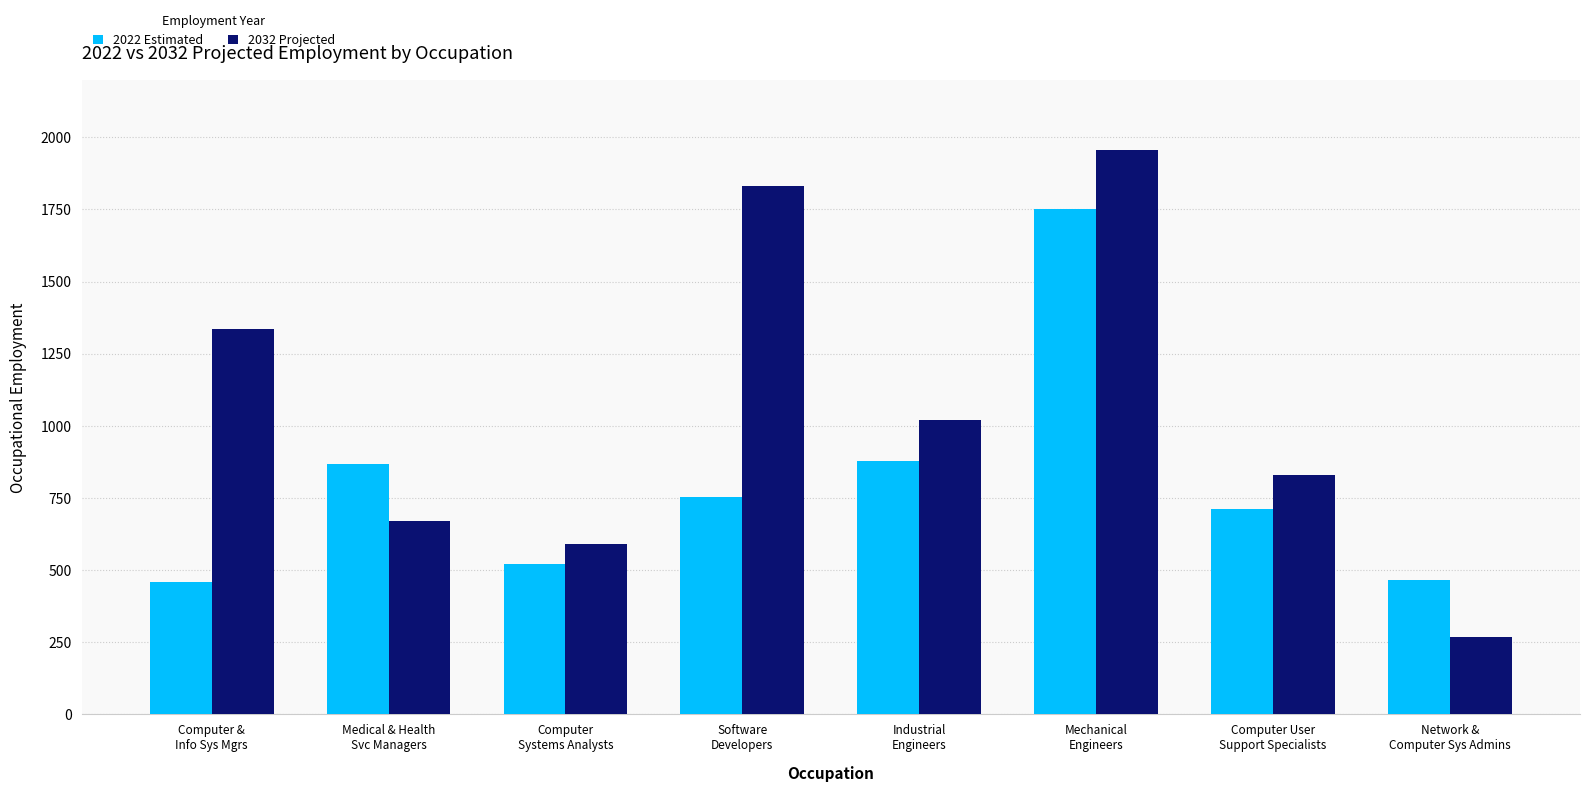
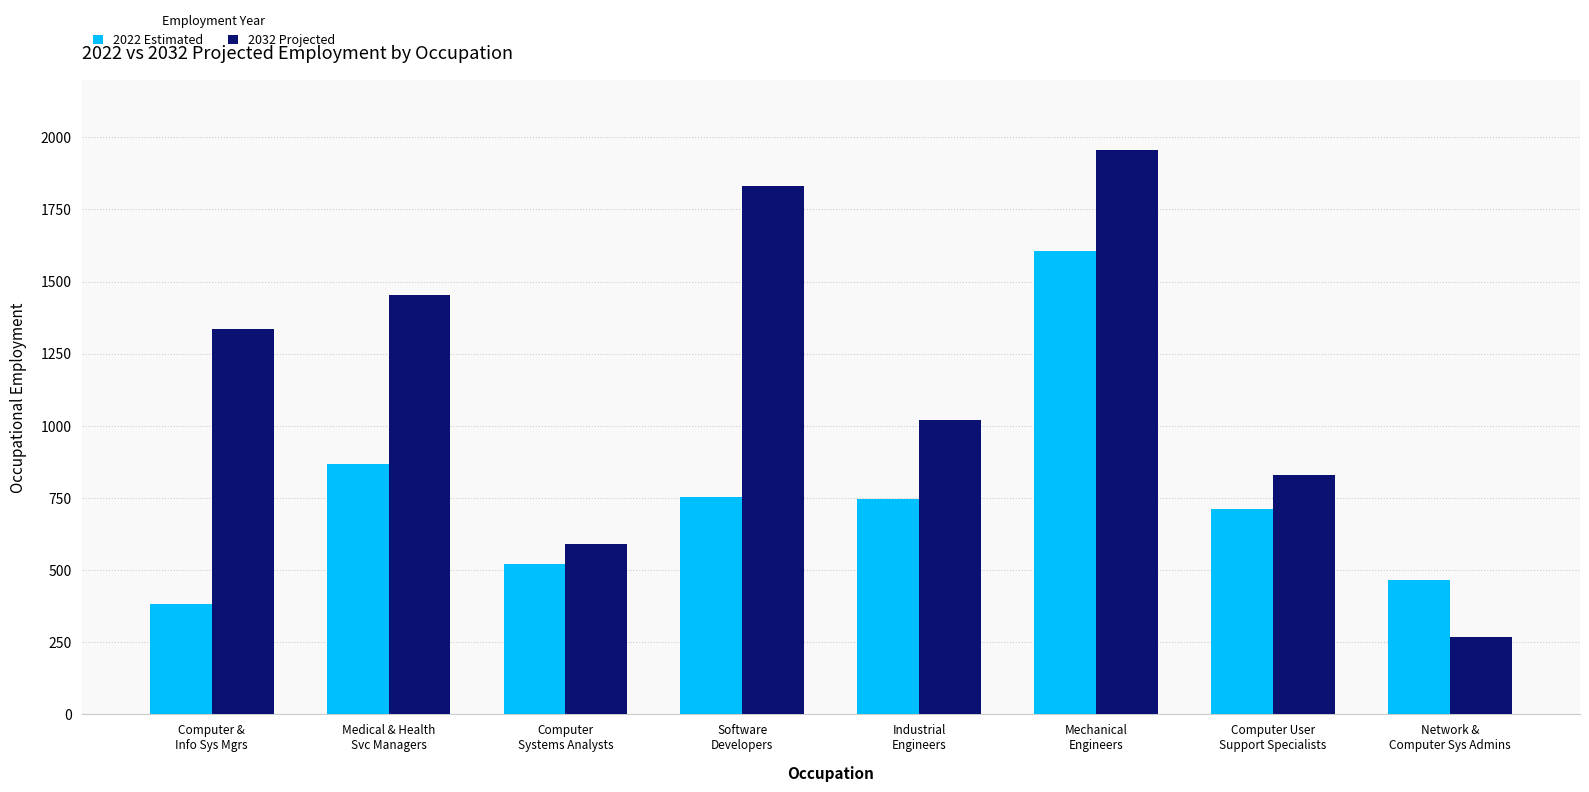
2022 Estimated, Computer & Info Sys Mgrs: 460 -> 380
2032 Projected, Medical & Health Svc Managers: 670 -> 1460
2022 Estimated, Industrial Engineers: 880 -> 750
2022 Estimated, Mechanical Engineers: 1750 -> 1610
